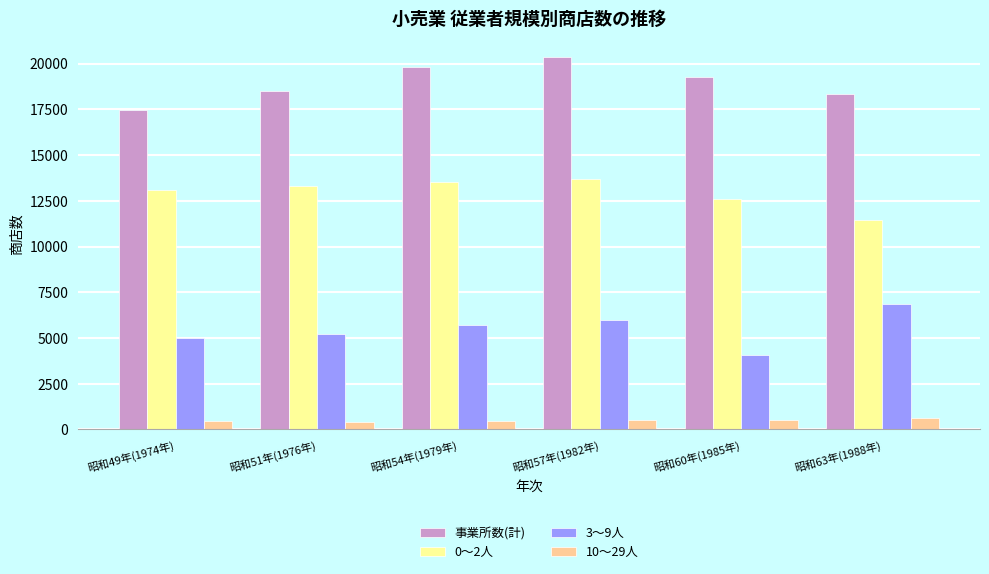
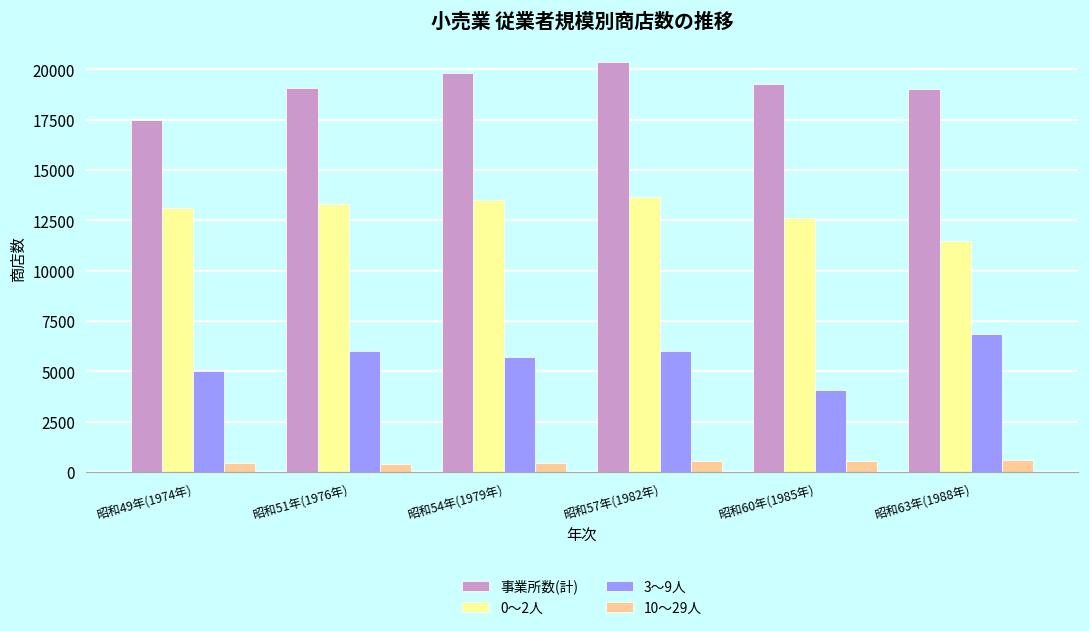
事業所数(計), 昭和51年(1976年): 18500 -> 19100
3～9人, 昭和51年(1976年): 5200 -> 6000
事業所数(計), 昭和63年(1988年): 18300 -> 19000
